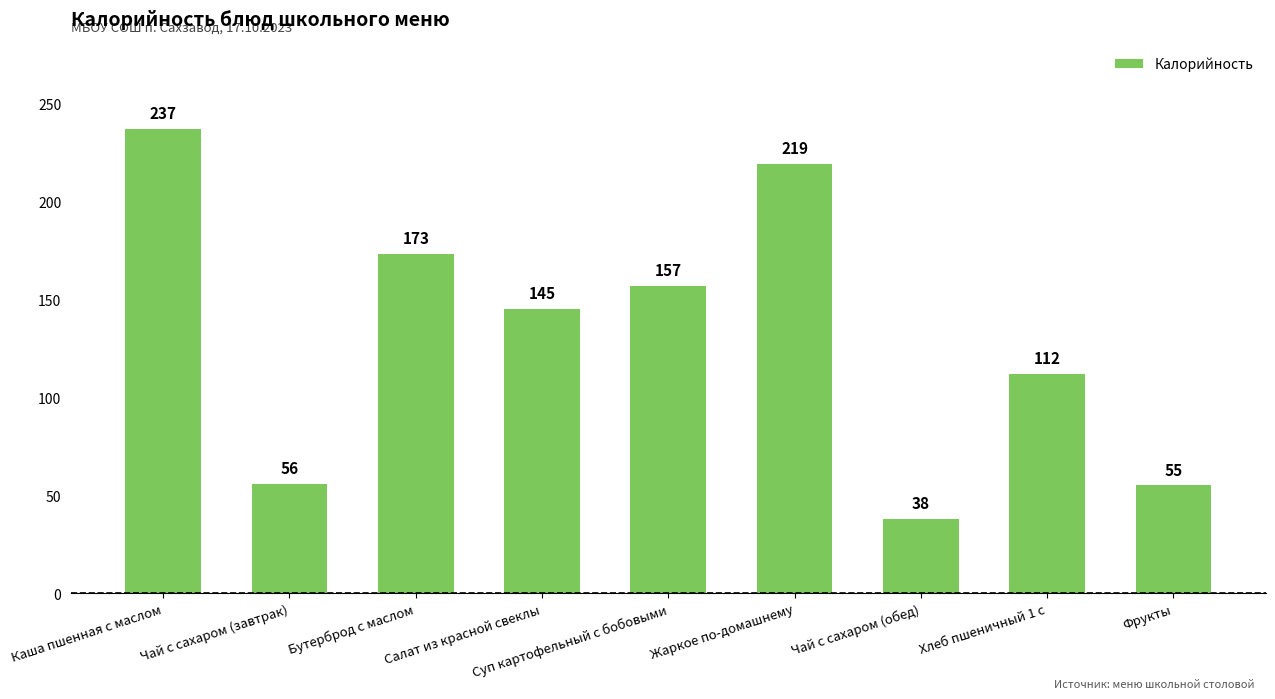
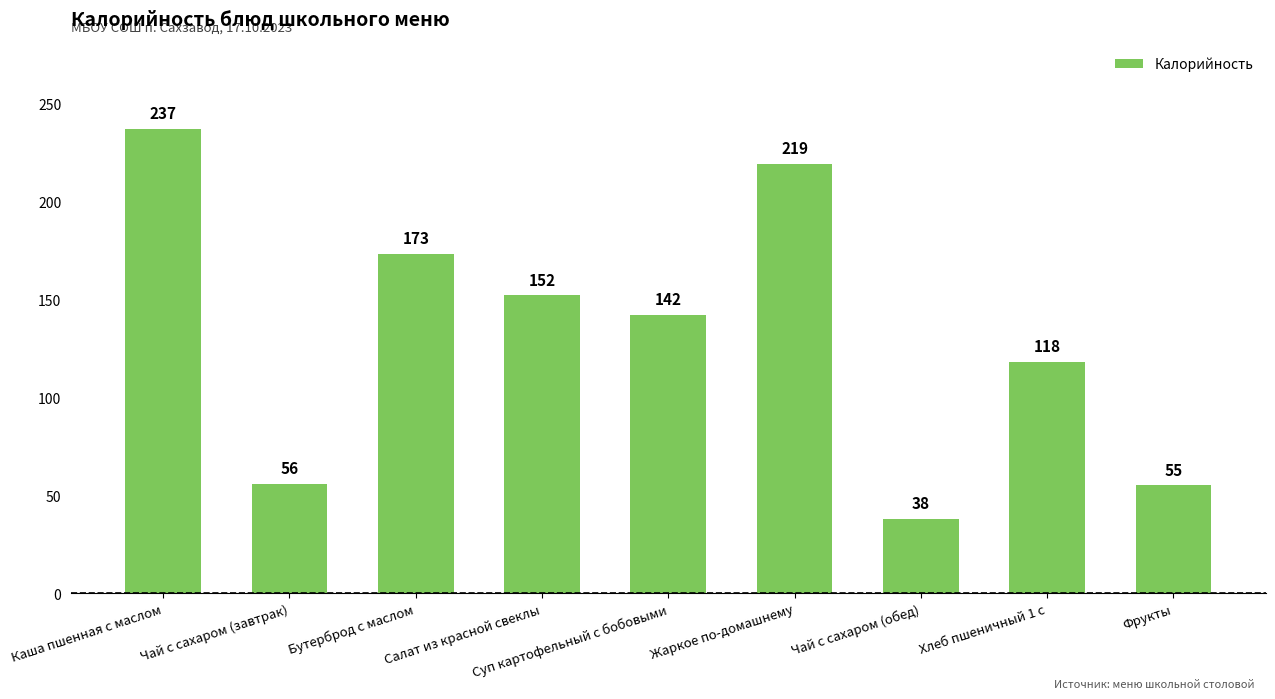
Салат из красной свеклы: 145 -> 152
Суп картофельный с бобовыми: 157 -> 142
Хлеб пшеничный 1 с: 112 -> 118
